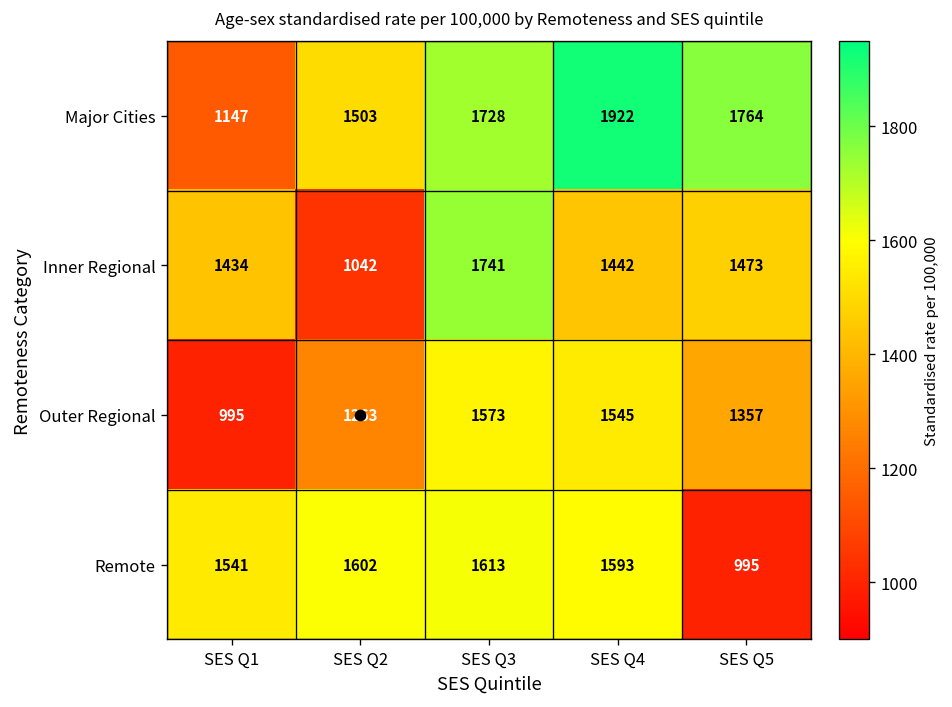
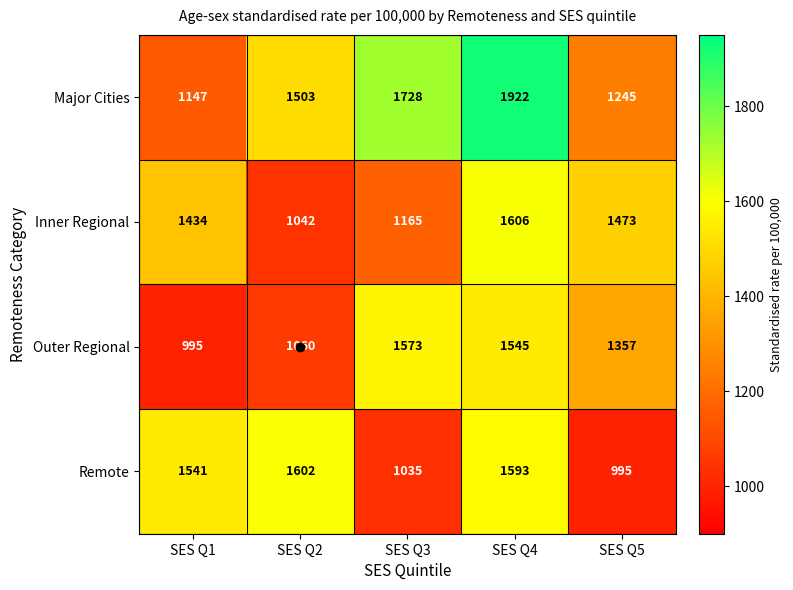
Major Cities, SES Q5: 1764 -> 1245
Inner Regional, SES Q3: 1741 -> 1165
Inner Regional, SES Q4: 1442 -> 1606
Outer Regional, SES Q2: 1263 -> 1060
Remote, SES Q3: 1613 -> 1035
